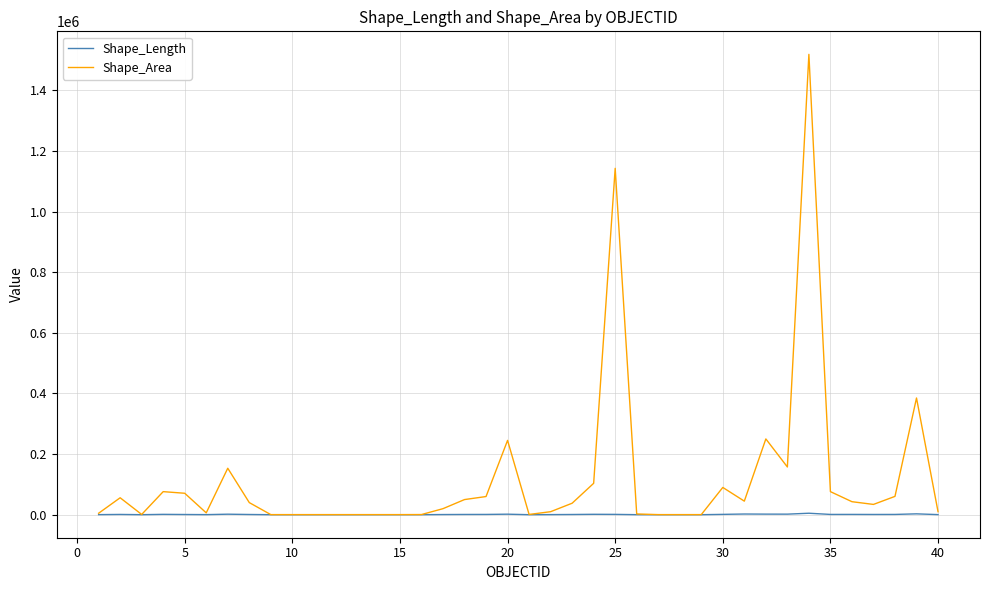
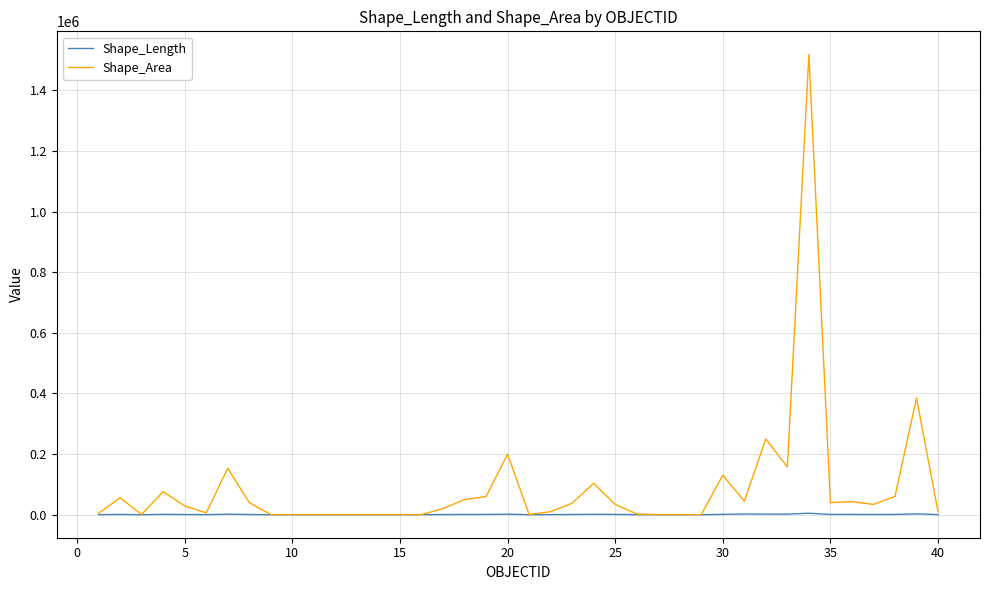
Shape_Area, 5: 70000 -> 30000
Shape_Area, 20: 250000 -> 200000
Shape_Area, 25: 1140000 -> 30000
Shape_Area, 30: 90000 -> 130000
Shape_Area, 35: 80000 -> 40000
